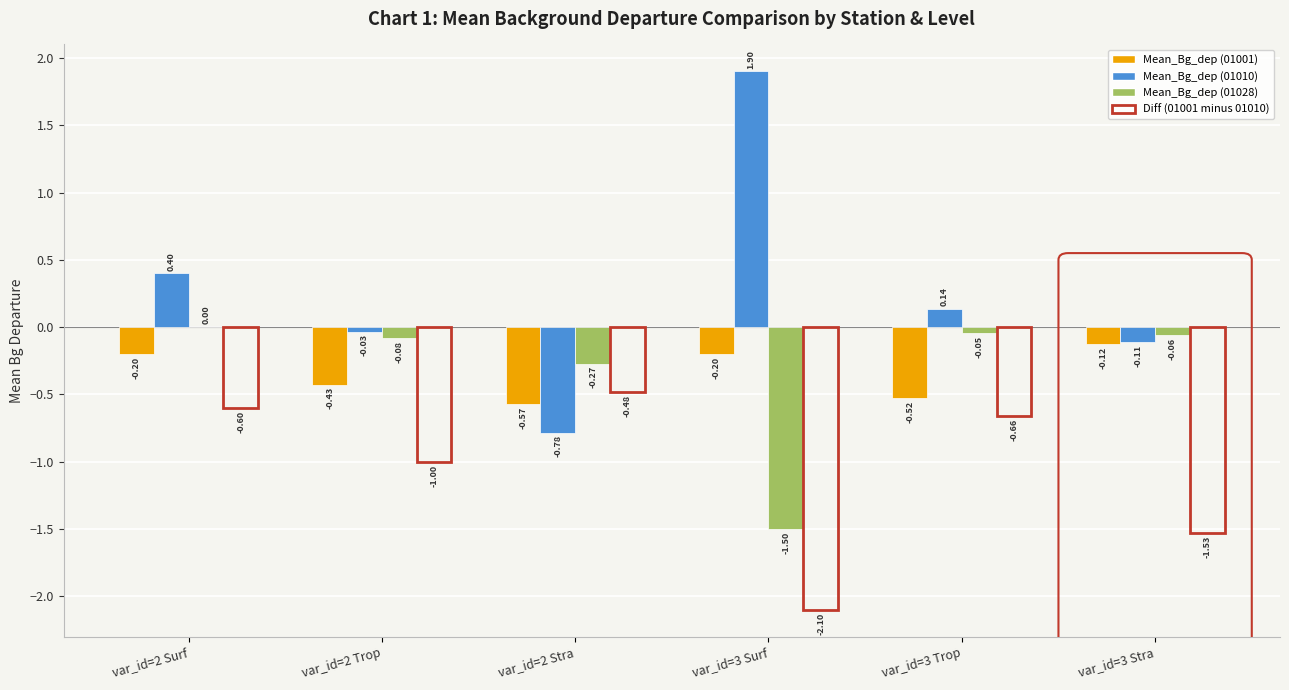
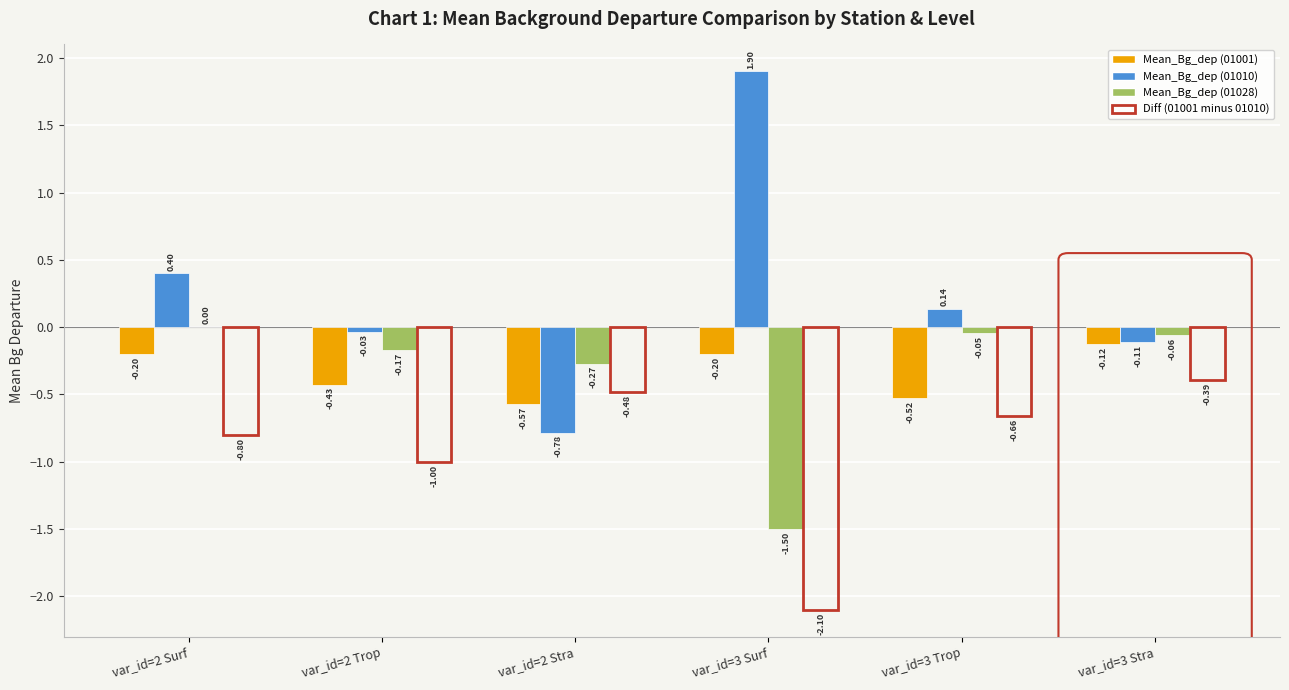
Diff (01001 minus 01010), var_id=2 Surf: -0.60 -> -0.80
Mean_Bg_dep (01028), var_id=2 Trop: -0.08 -> -0.17
Diff (01001 minus 01010), var_id=3 Stra: -1.53 -> -0.39
